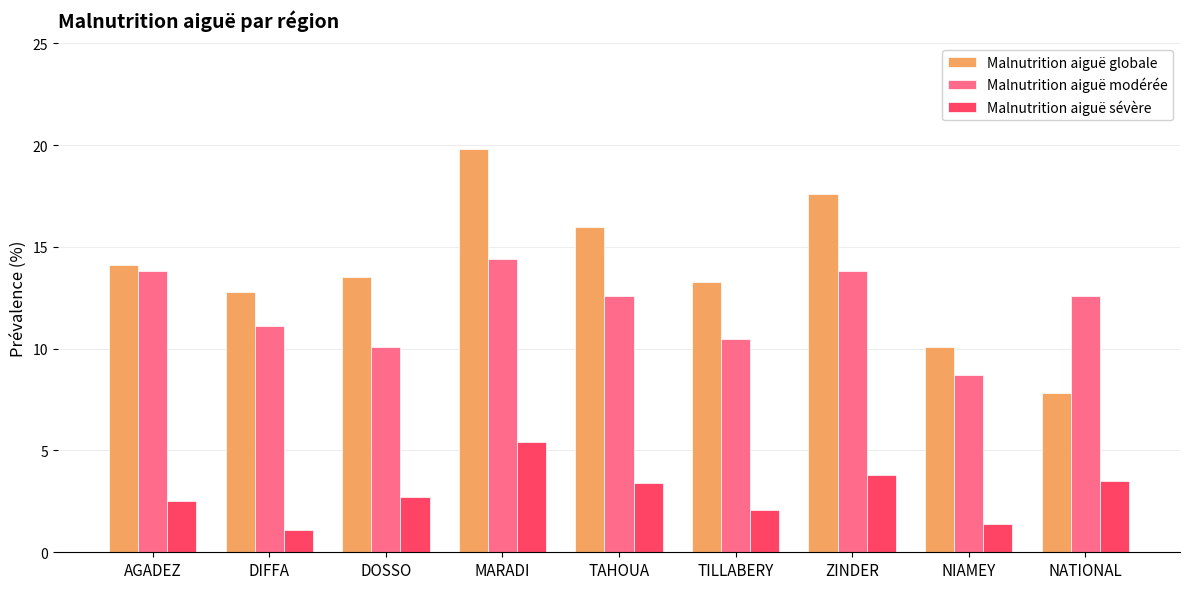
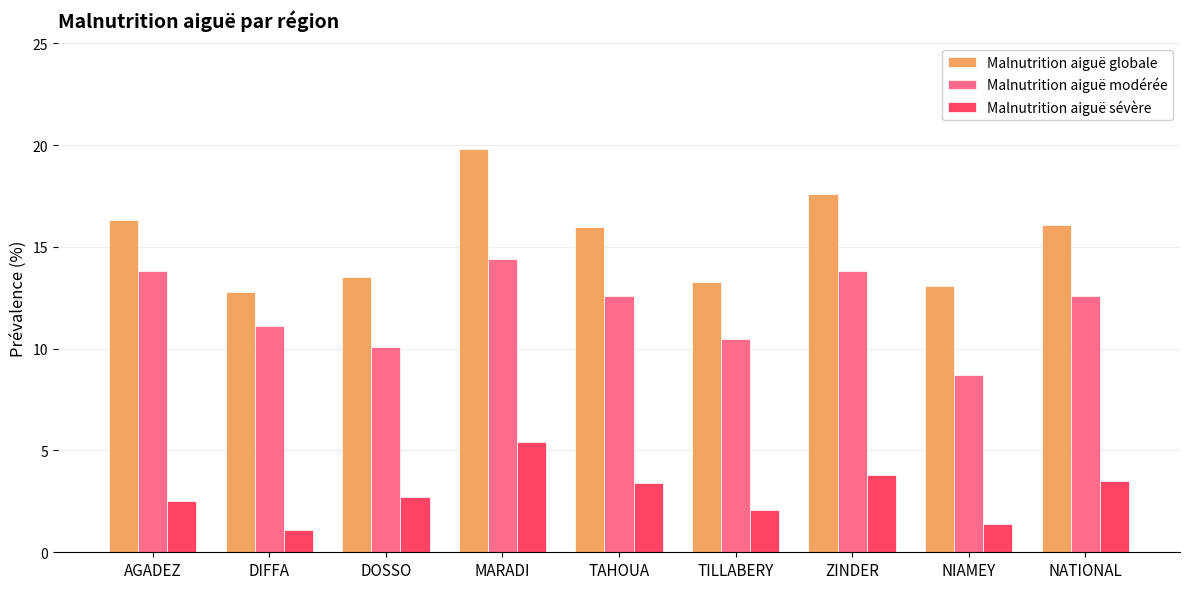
Malnutrition aiguë globale, AGADEZ: 14.1 -> 16.3
Malnutrition aiguë globale, NIAMEY: 10.1 -> 13.1
Malnutrition aiguë globale, NATIONAL: 7.8 -> 16.1
